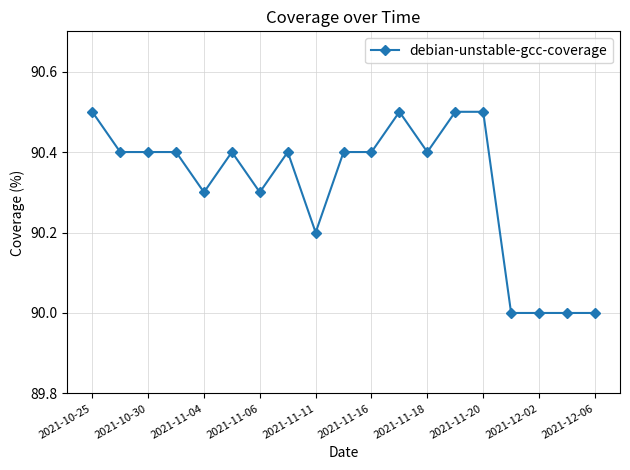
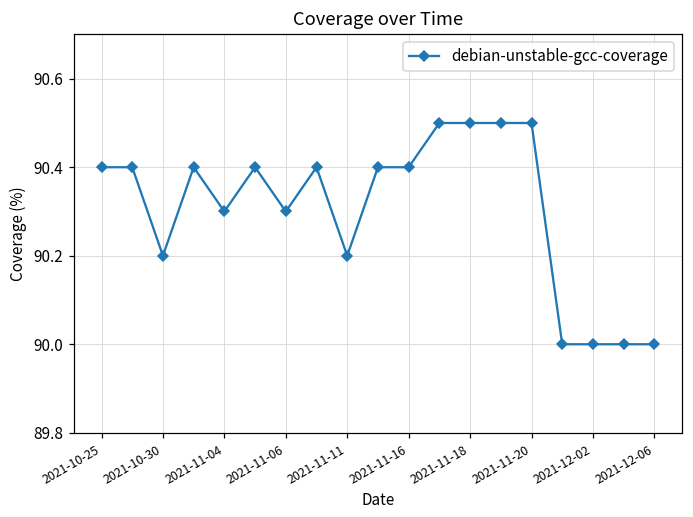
2021-10-25: 90.5 -> 90.4
2021-10-30: 90.4 -> 90.2
2021-11-18: 90.4 -> 90.5
